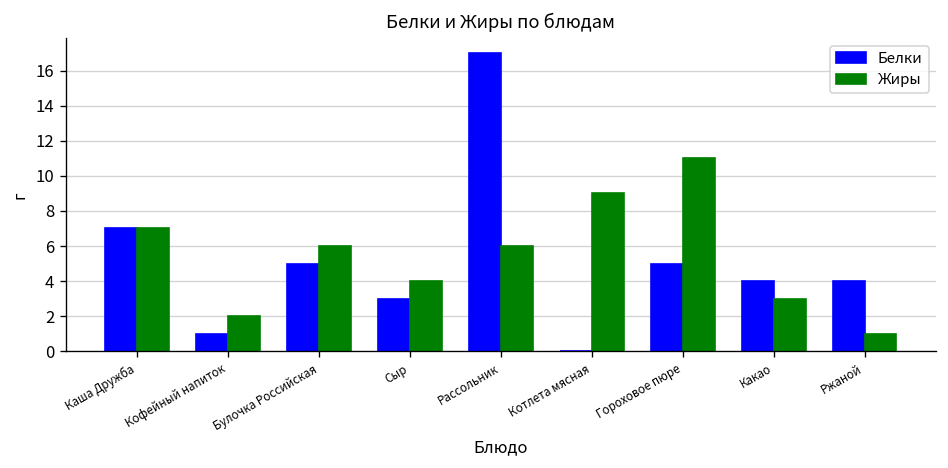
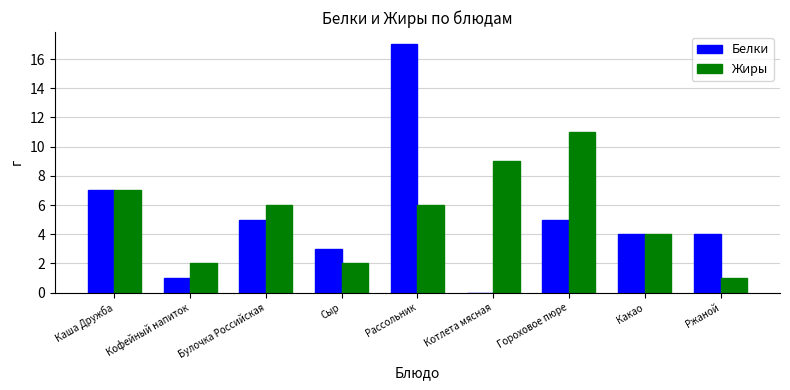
Жиры, Сыр: 4 -> 2
Жиры, Какао: 3 -> 4
